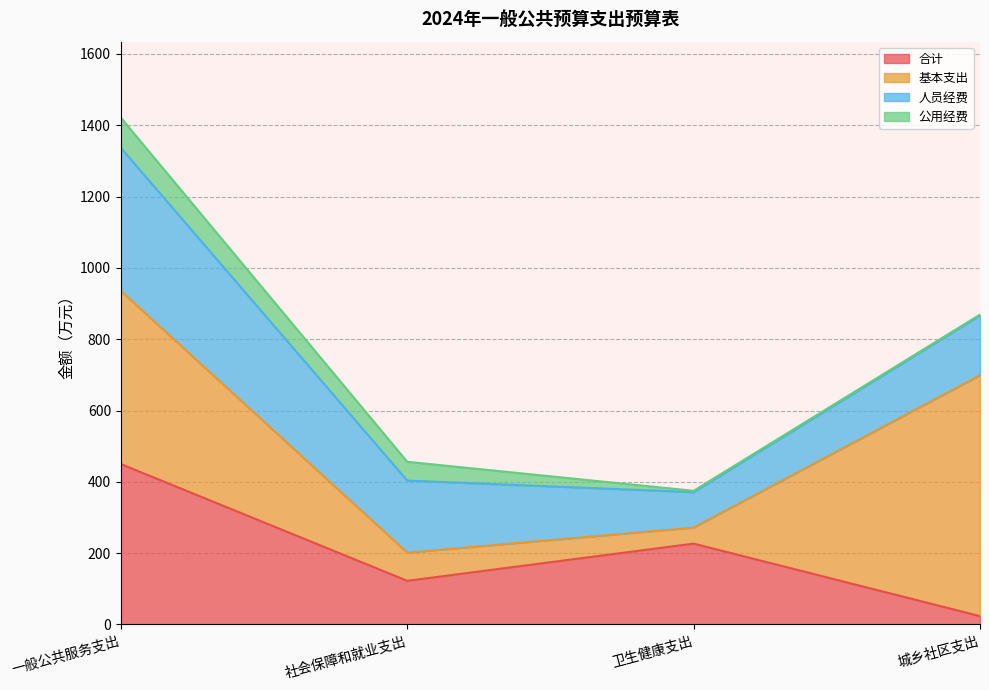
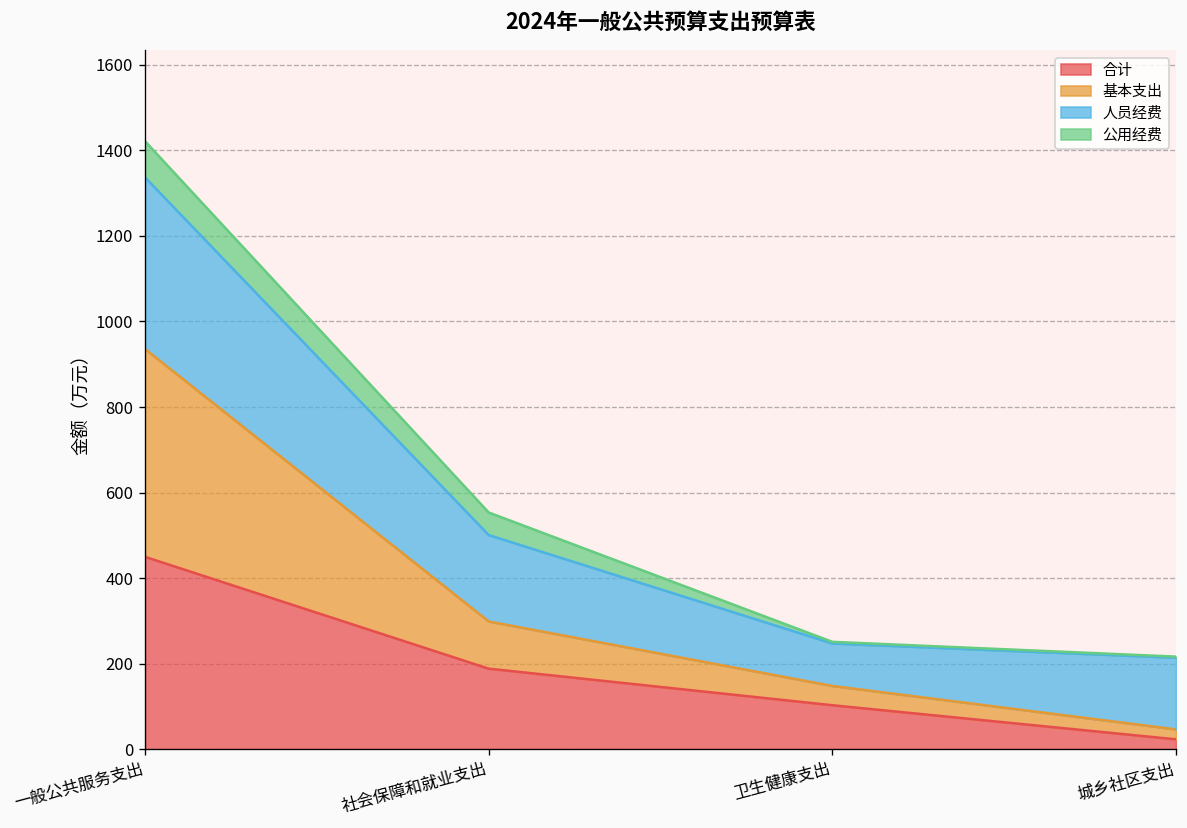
合计, 社会保障和就业支出: 120 -> 190
基本支出, 社会保障和就业支出: 80 -> 110
合计, 卫生健康支出: 230 -> 100
基本支出, 城乡社区支出: 680 -> 20
